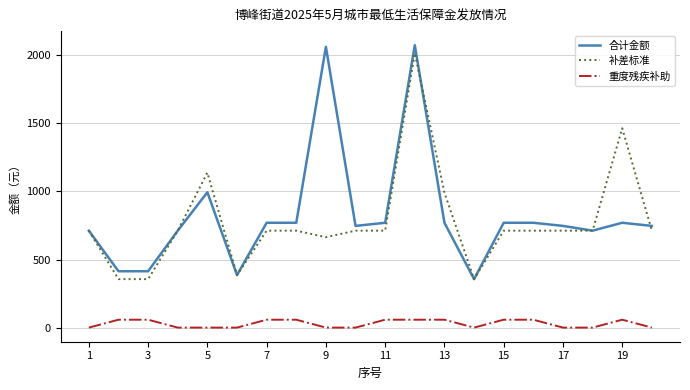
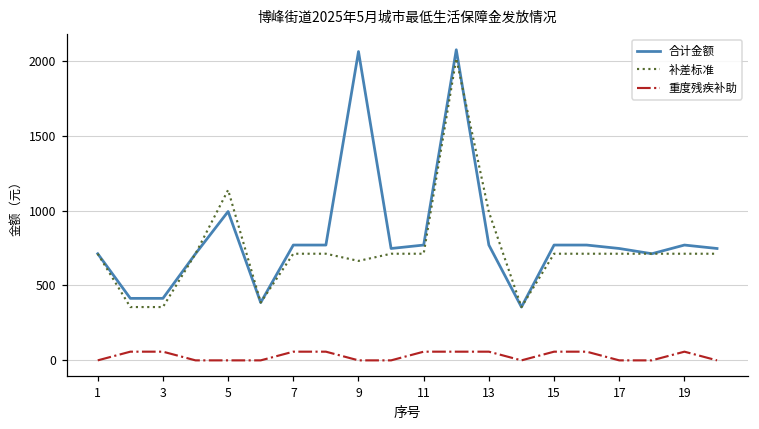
补差标准, 19: 1460 -> 710
